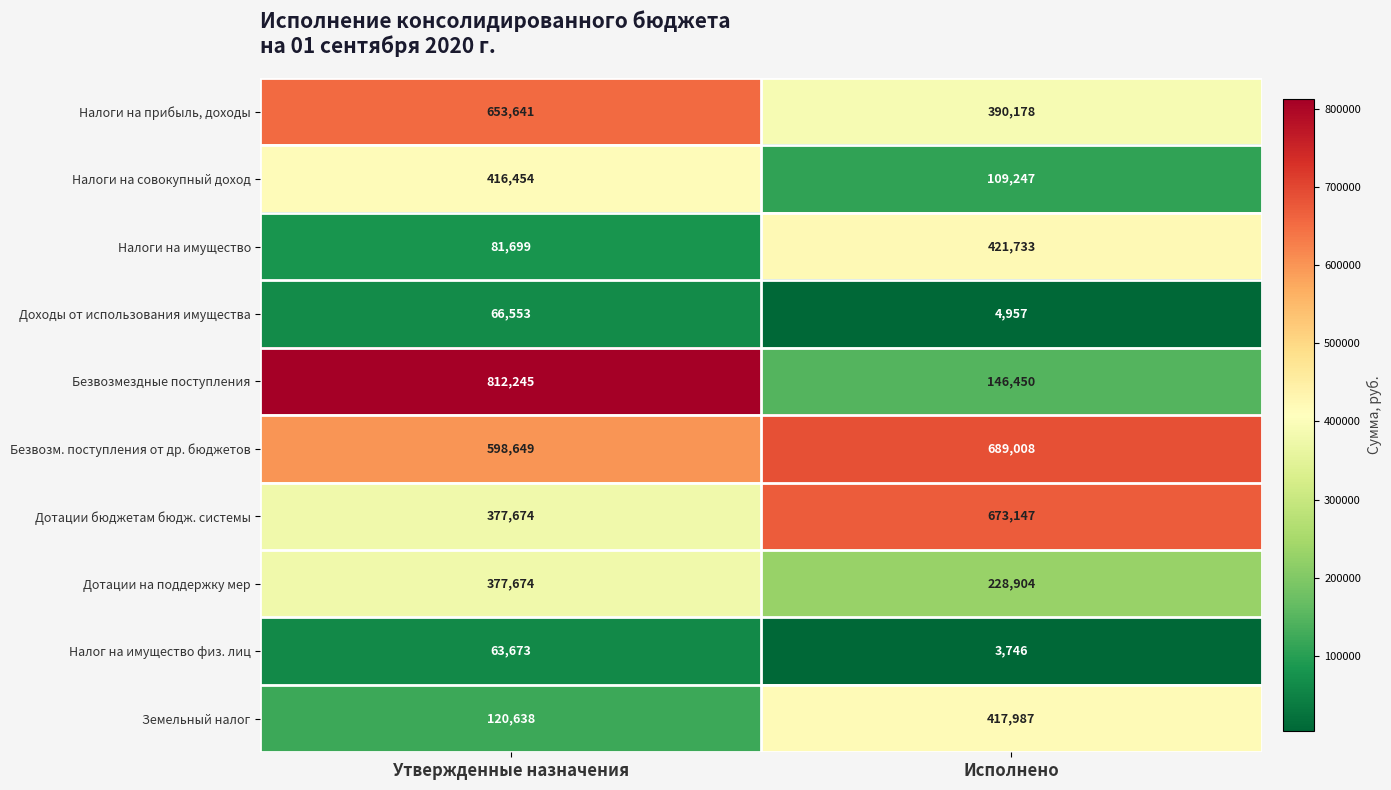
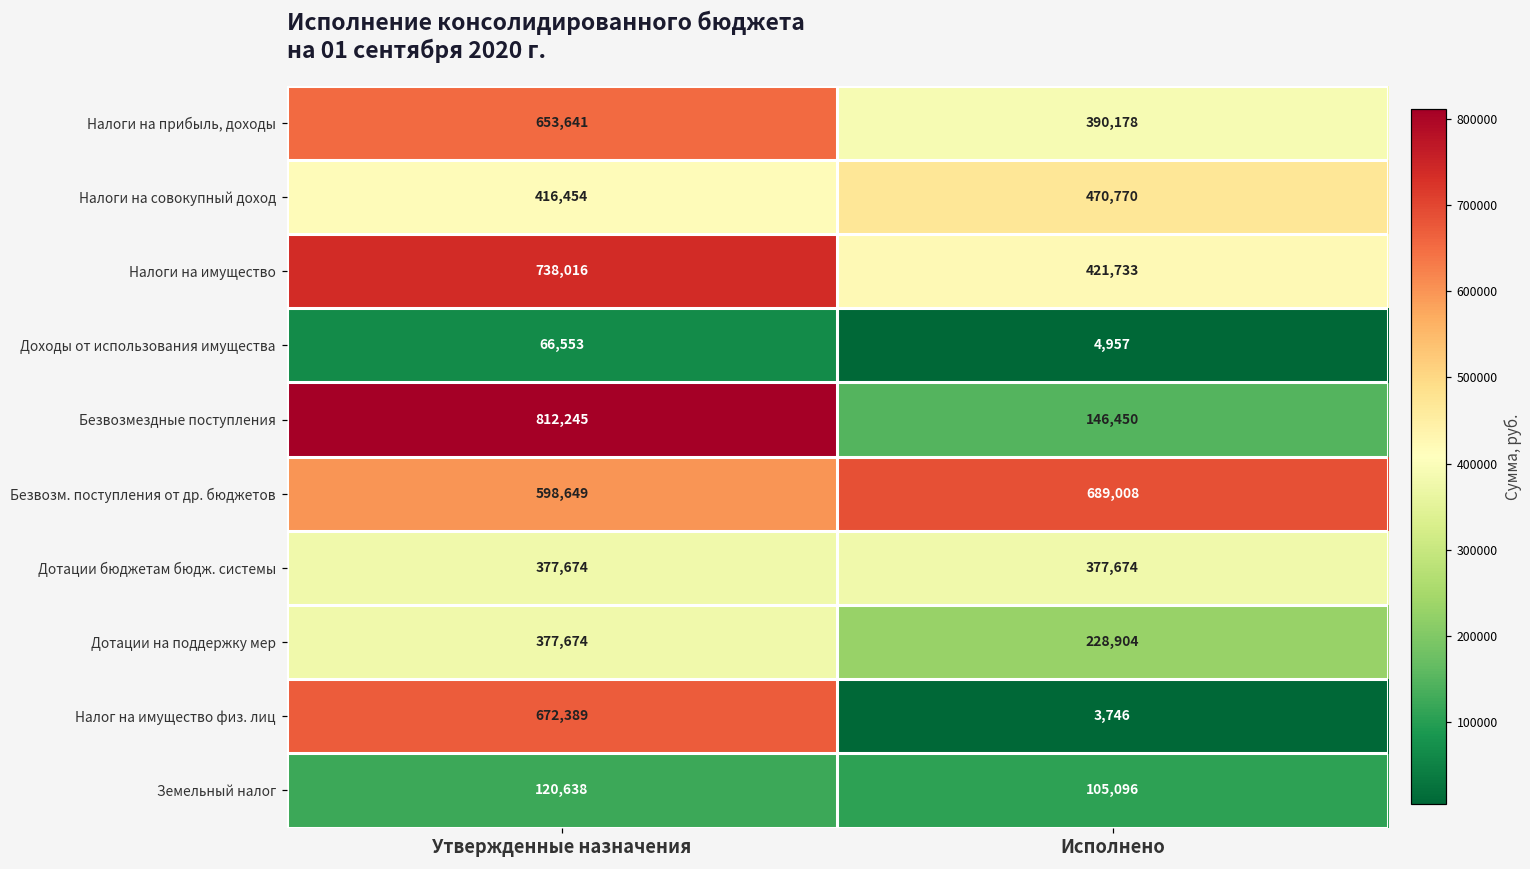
Налоги на совокупный доход, Исполнено: 109,247 -> 470,770
Налоги на имущество, Утвержденные назначения: 81,699 -> 738,016
Дотации бюджетам бюдж. системы, Исполнено: 673,147 -> 377,674
Налог на имущество физ. лиц, Утвержденные назначения: 63,673 -> 672,389
Земельный налог, Исполнено: 417,987 -> 105,096
